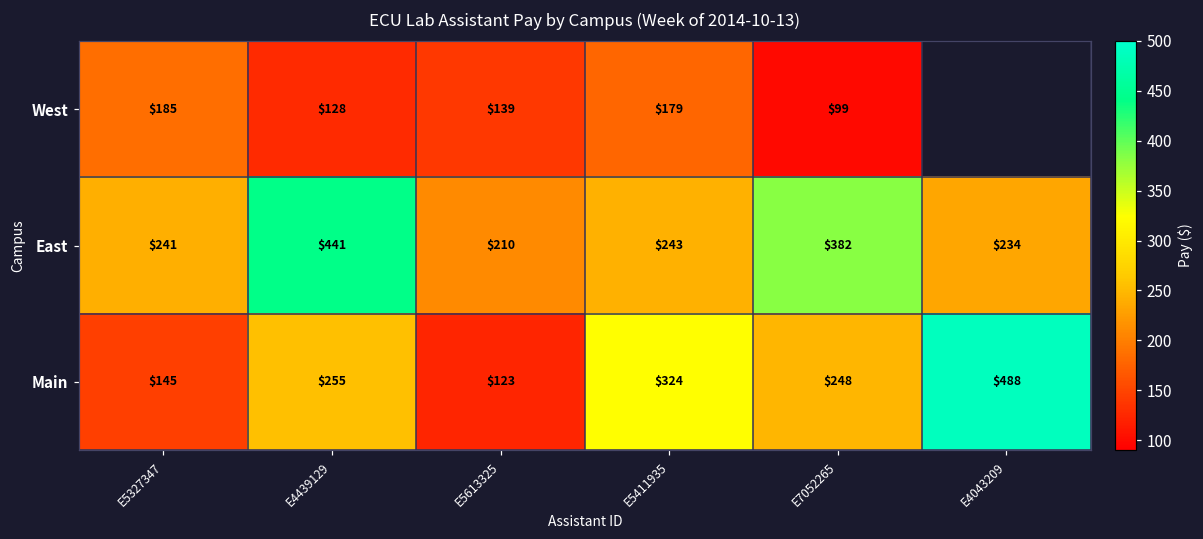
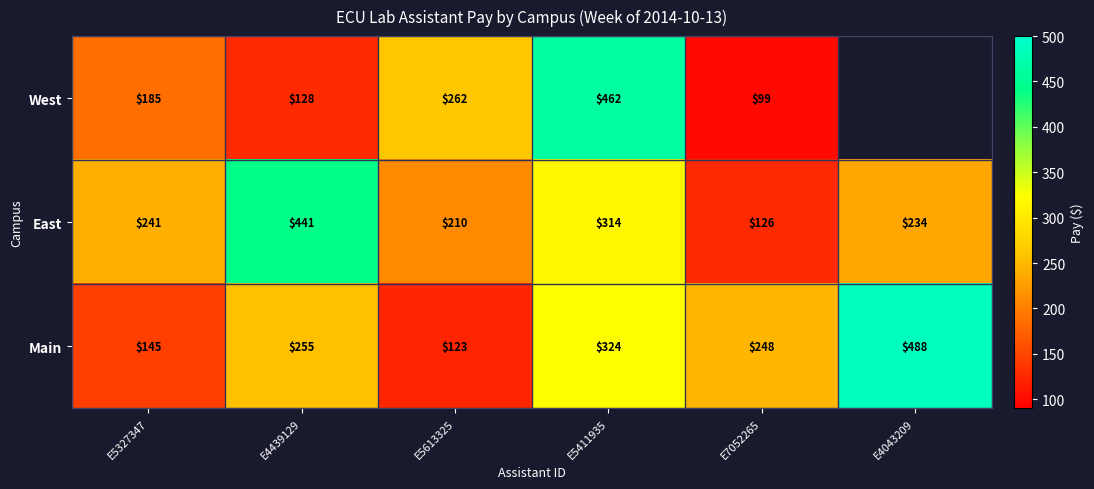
West, E5613325: $139 -> $262
West, E5411935: $179 -> $462
East, E5411935: $243 -> $314
East, E7052265: $382 -> $126
